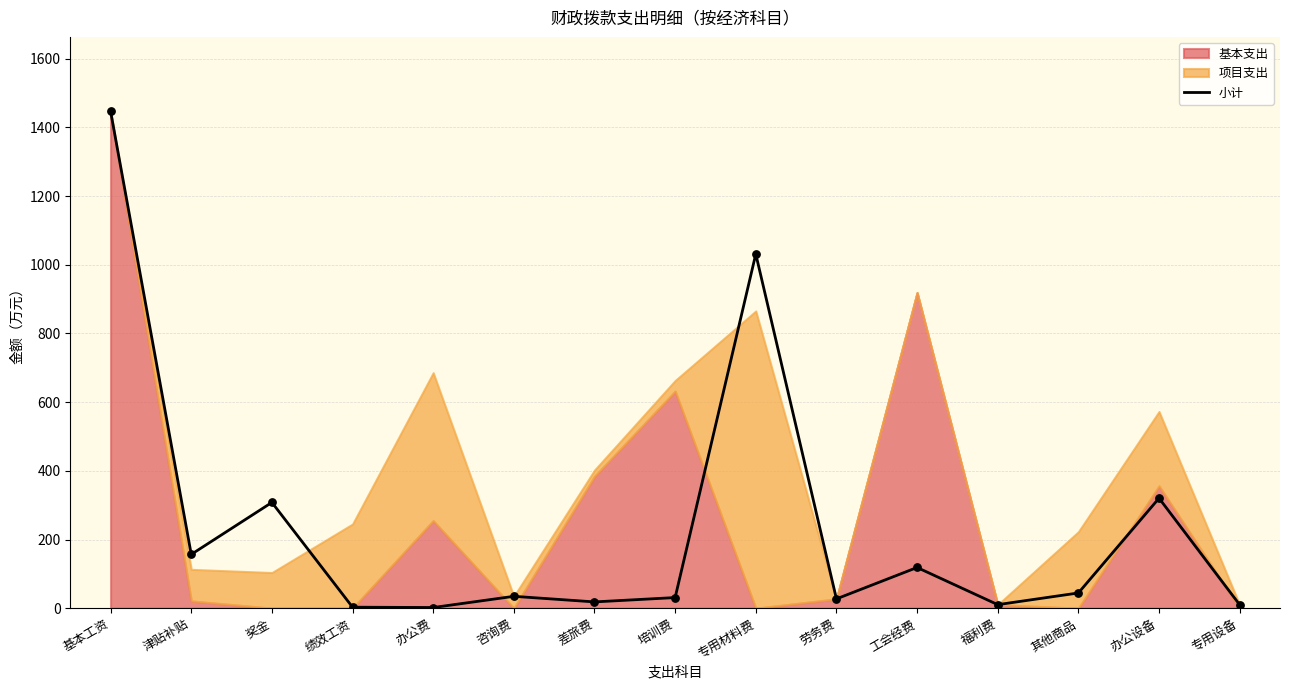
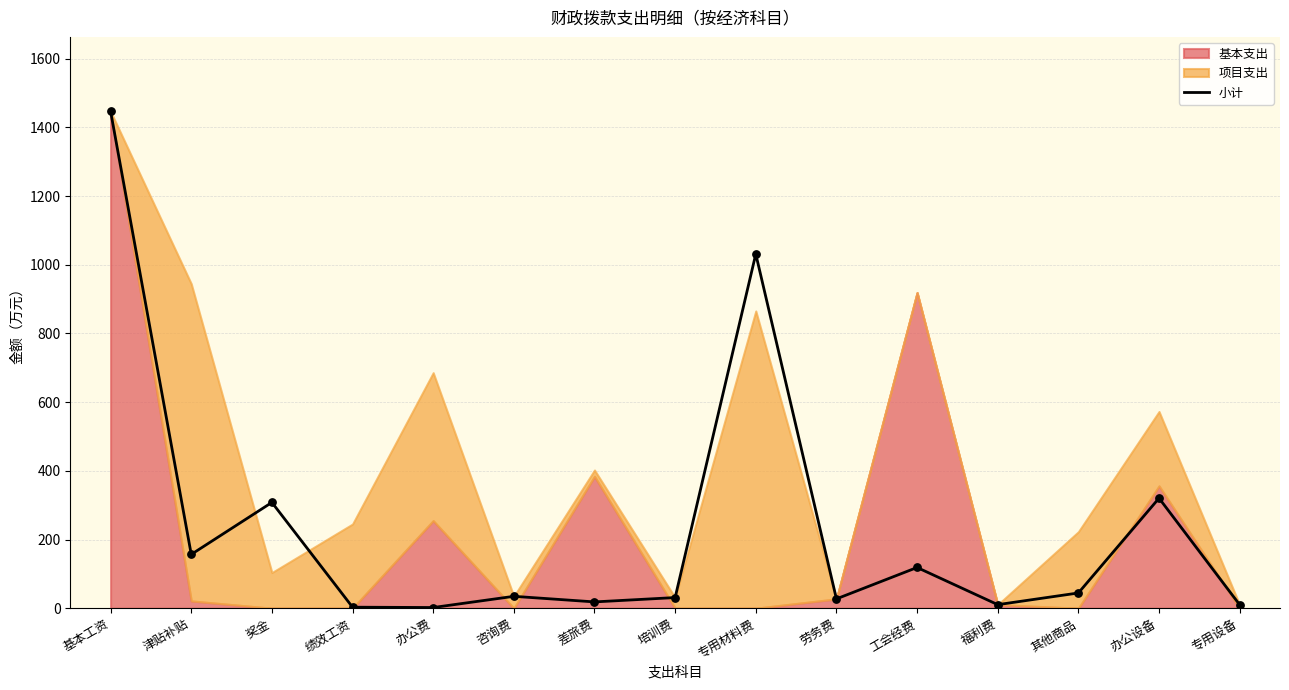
项目支出, 津贴补贴: 90 -> 920
基本支出, 培训费: 630 -> 0
